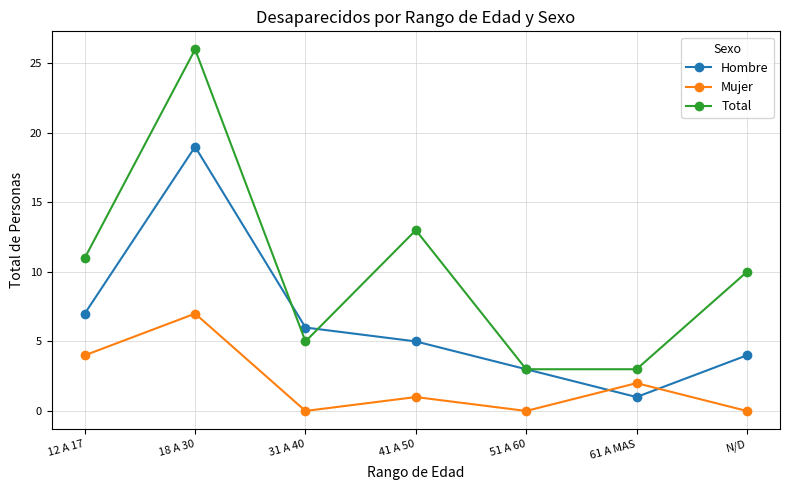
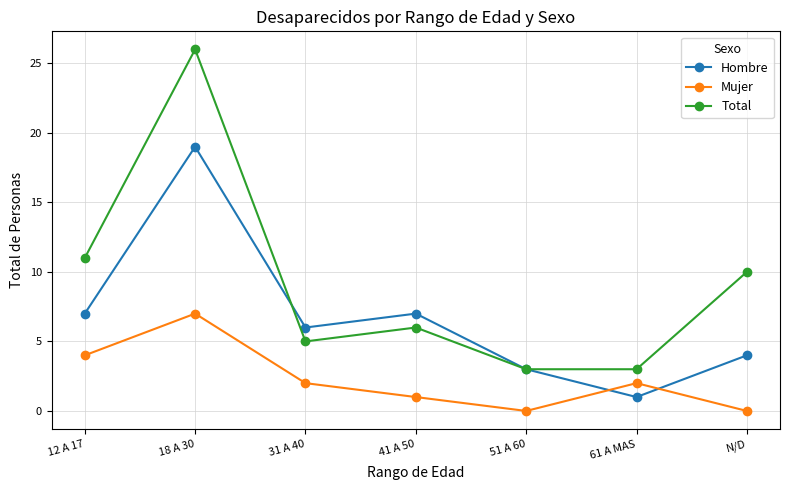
Mujer, 31 A 40: 0 -> 2
Hombre, 41 A 50: 5 -> 7
Total, 41 A 50: 13 -> 6
